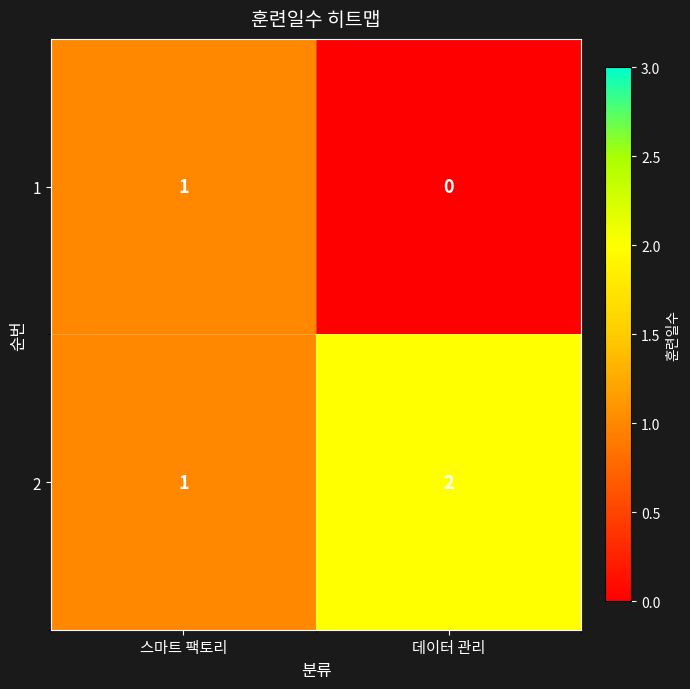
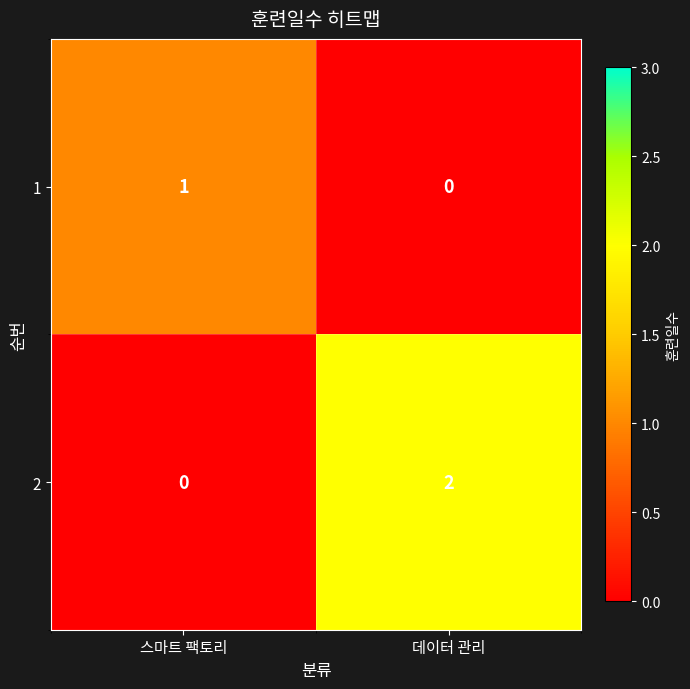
2, 스마트 팩토리: 1 -> 0
